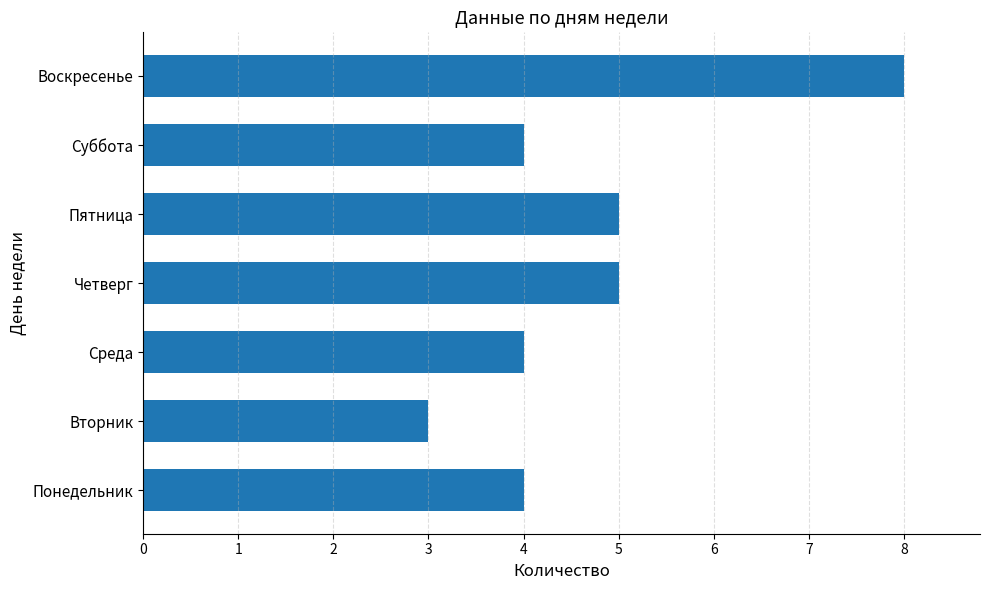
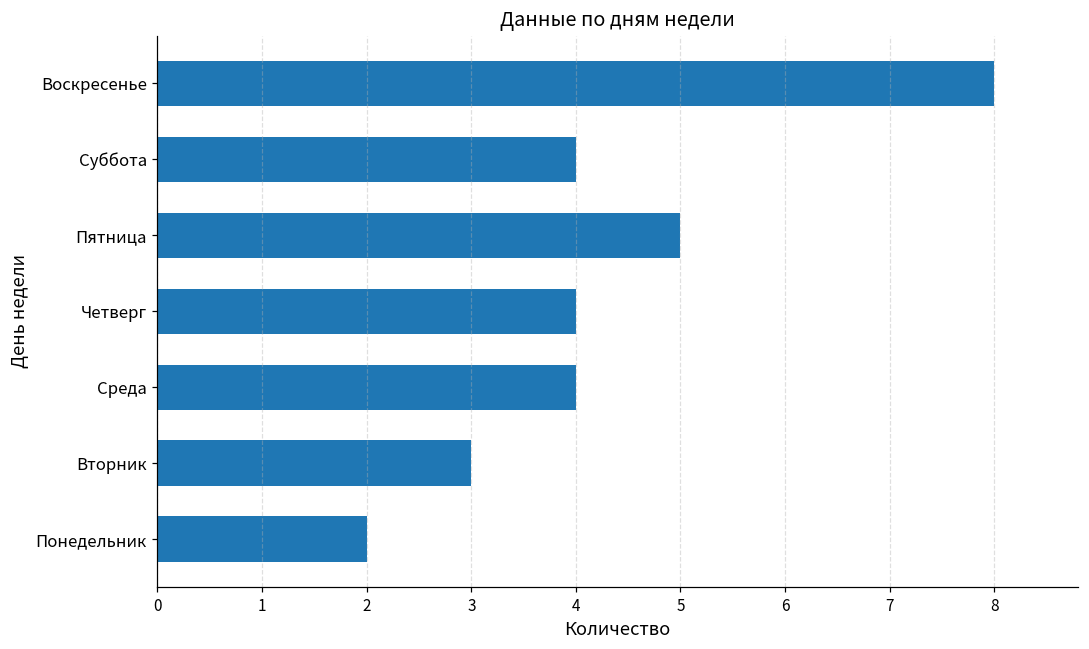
Четверг: 5 -> 4
Понедельник: 4 -> 2
